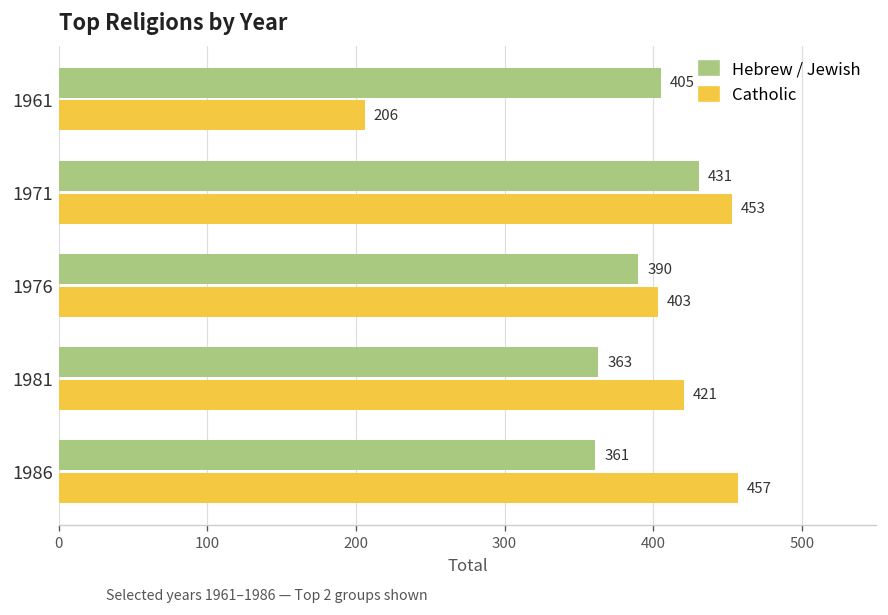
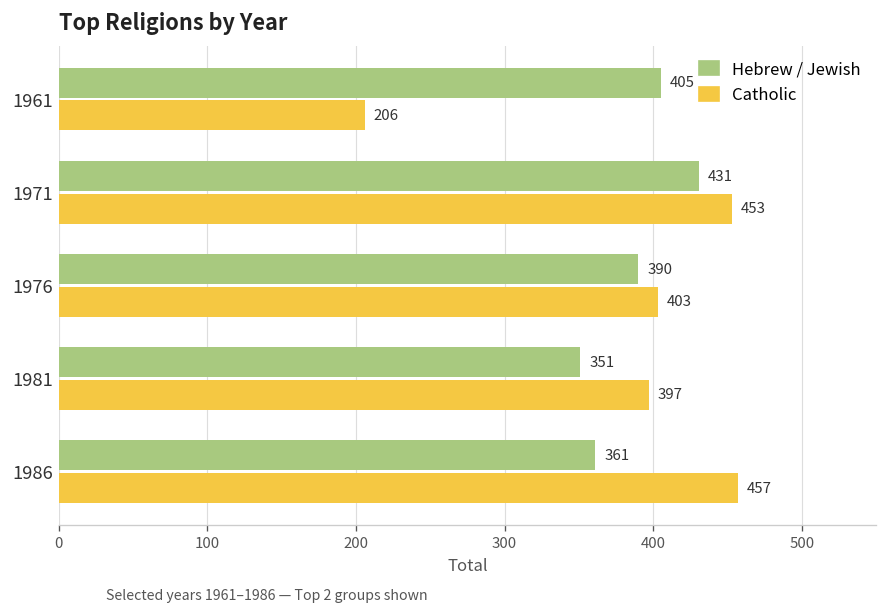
Hebrew / Jewish, 1981: 363 -> 351
Catholic, 1981: 421 -> 397
